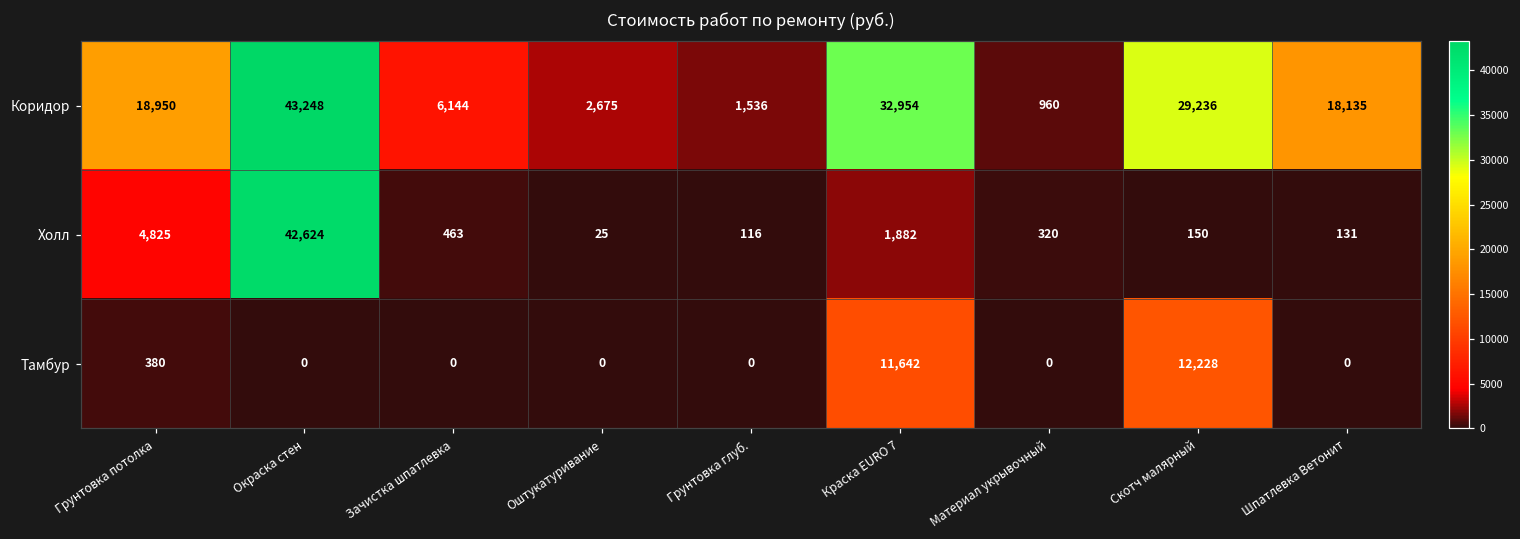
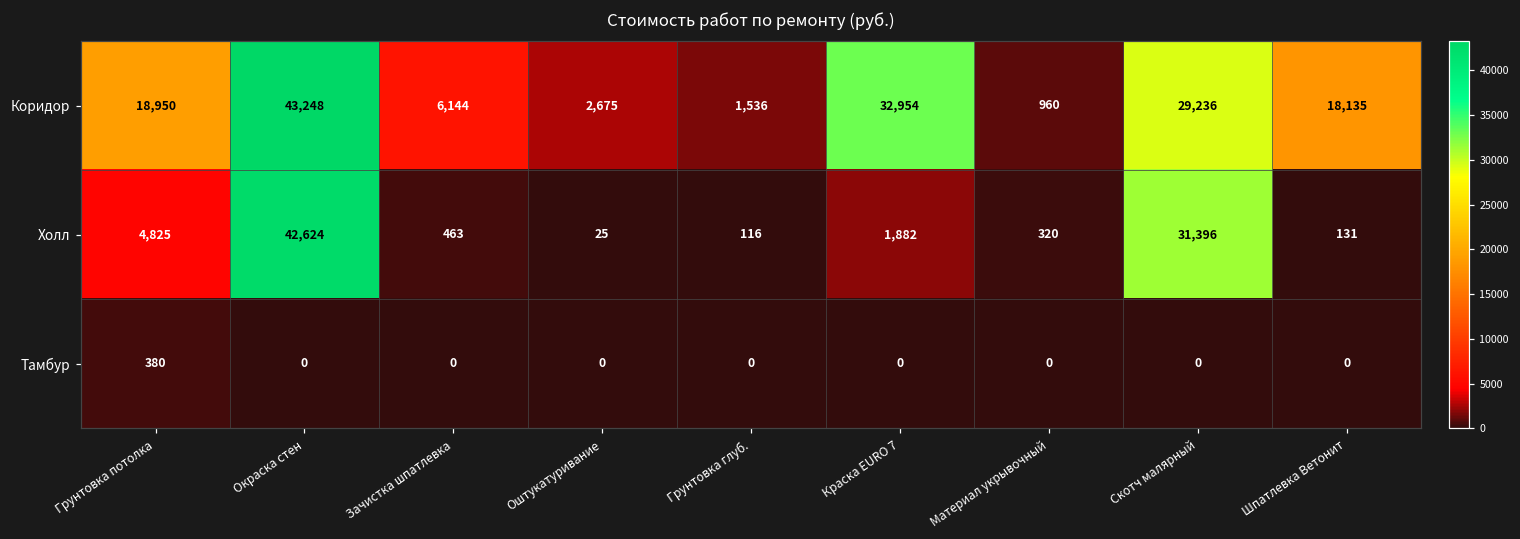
Холл, Скотч малярный: 150 -> 31,396
Тамбур, Краска EURO 7: 11,642 -> 0
Тамбур, Скотч малярный: 12,228 -> 0
